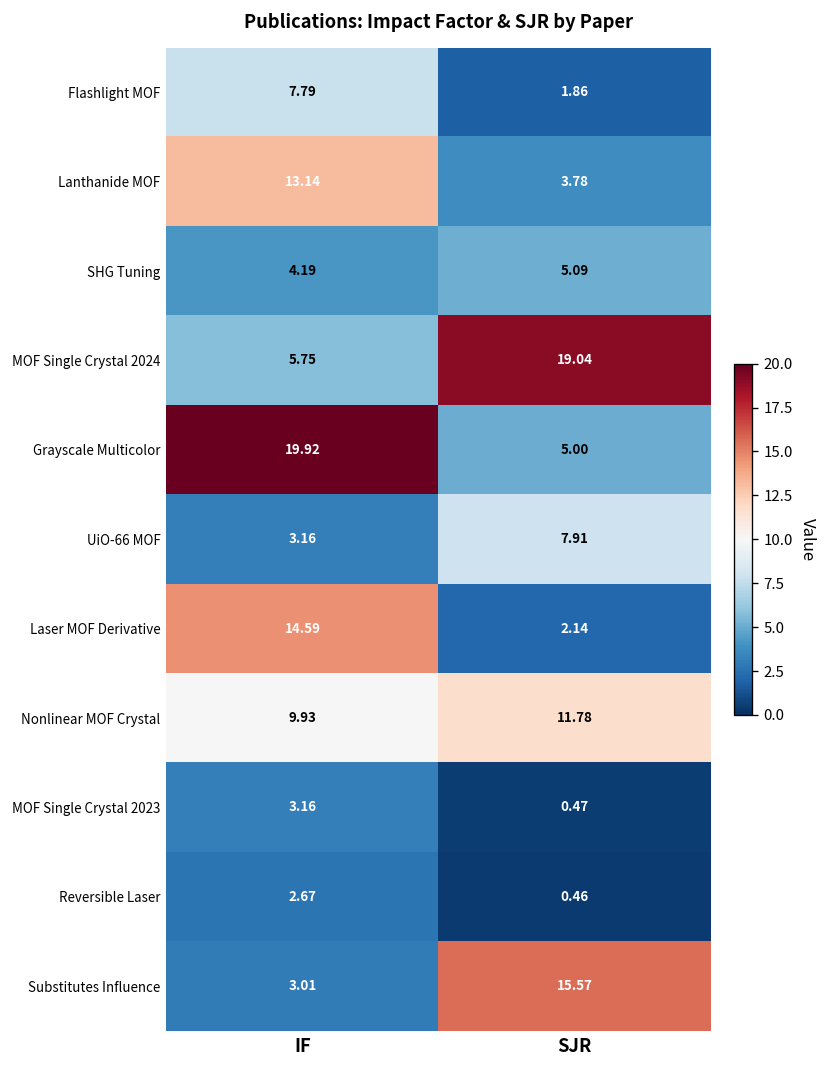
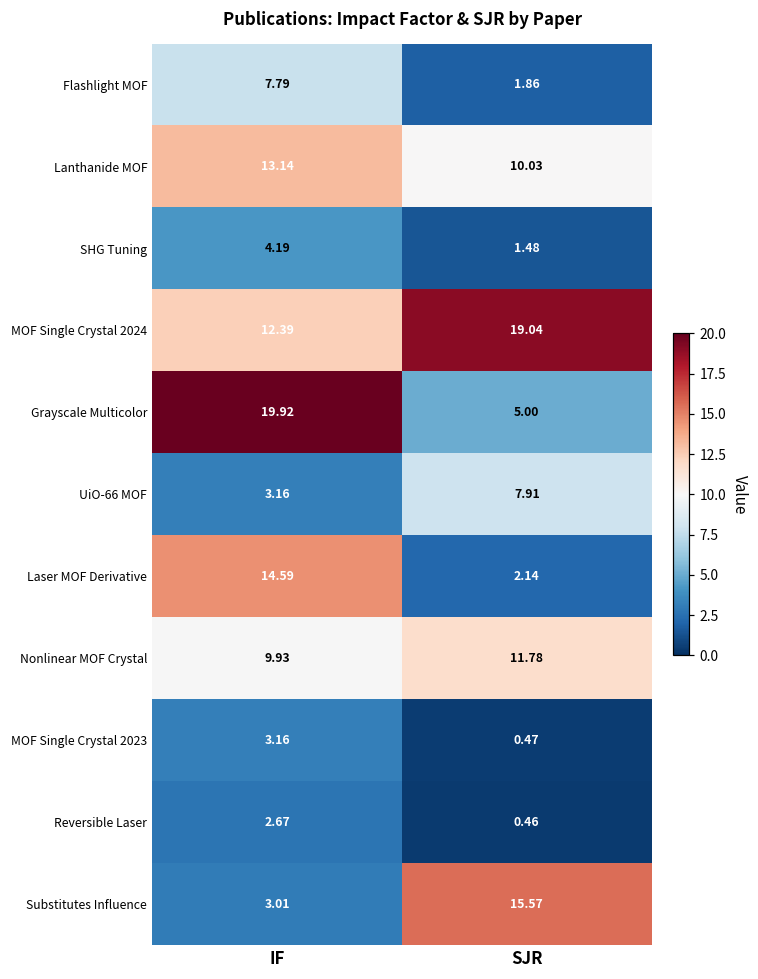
Lanthanide MOF, SJR: 3.78 -> 10.03
SHG Tuning, SJR: 5.09 -> 1.48
MOF Single Crystal 2024, IF: 5.75 -> 12.39
